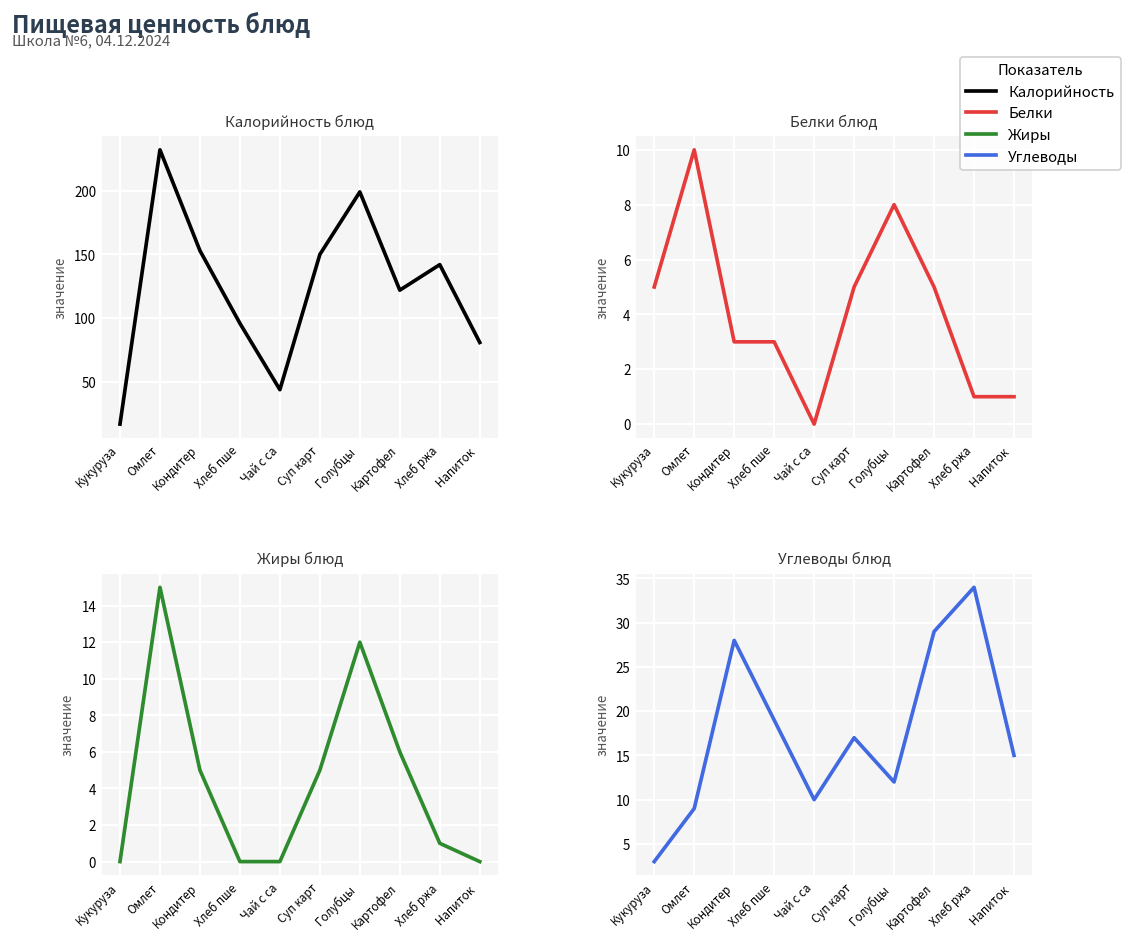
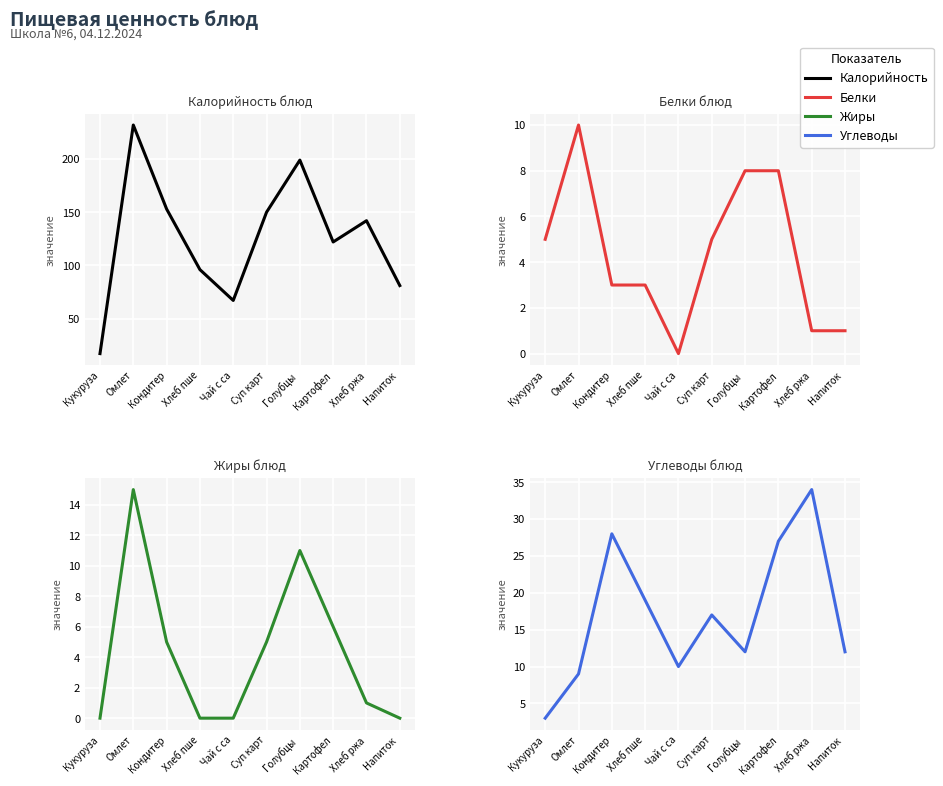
Калорийность блюд, Чай с са: 44 -> 67
Белки блюд, Картофел: 5 -> 8
Жиры блюд, Голубцы: 12 -> 11
Углеводы блюд, Картофел: 29 -> 27
Углеводы блюд, Напиток: 15 -> 12
